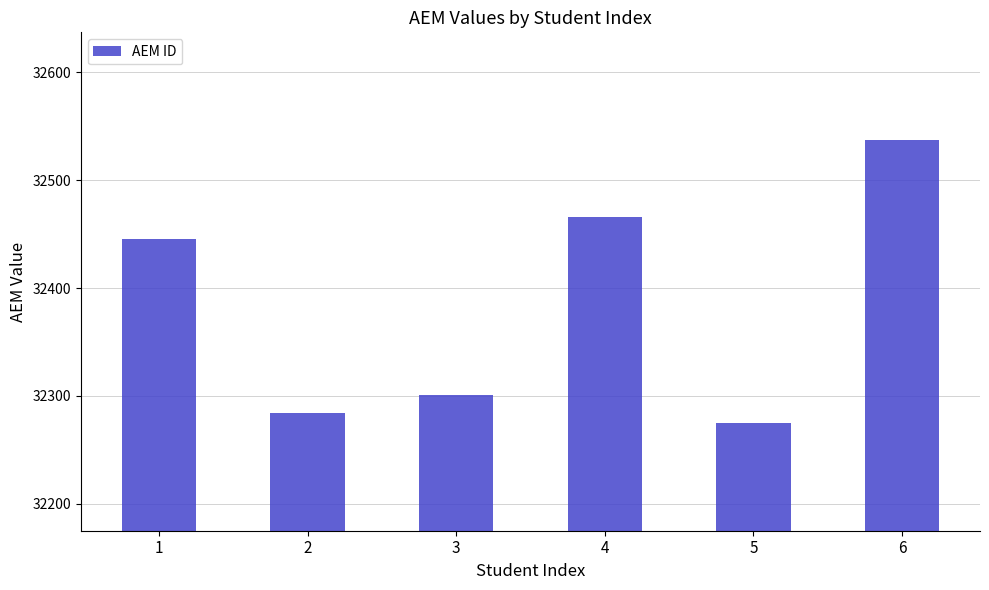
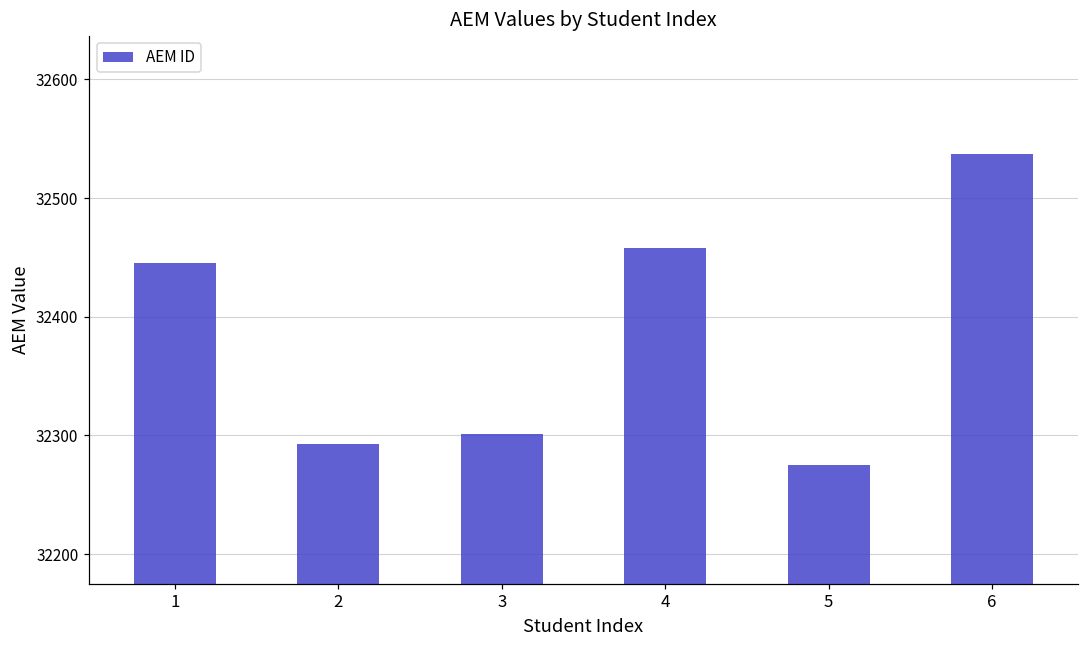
2: 32284 -> 32293
4: 32466 -> 32458
